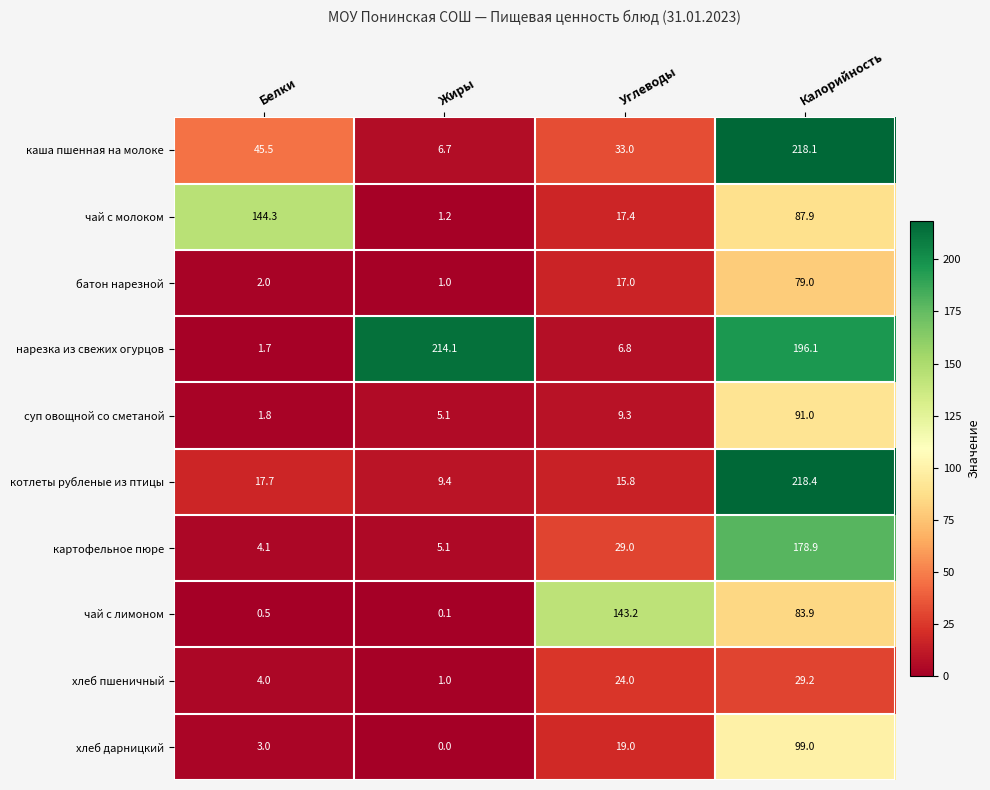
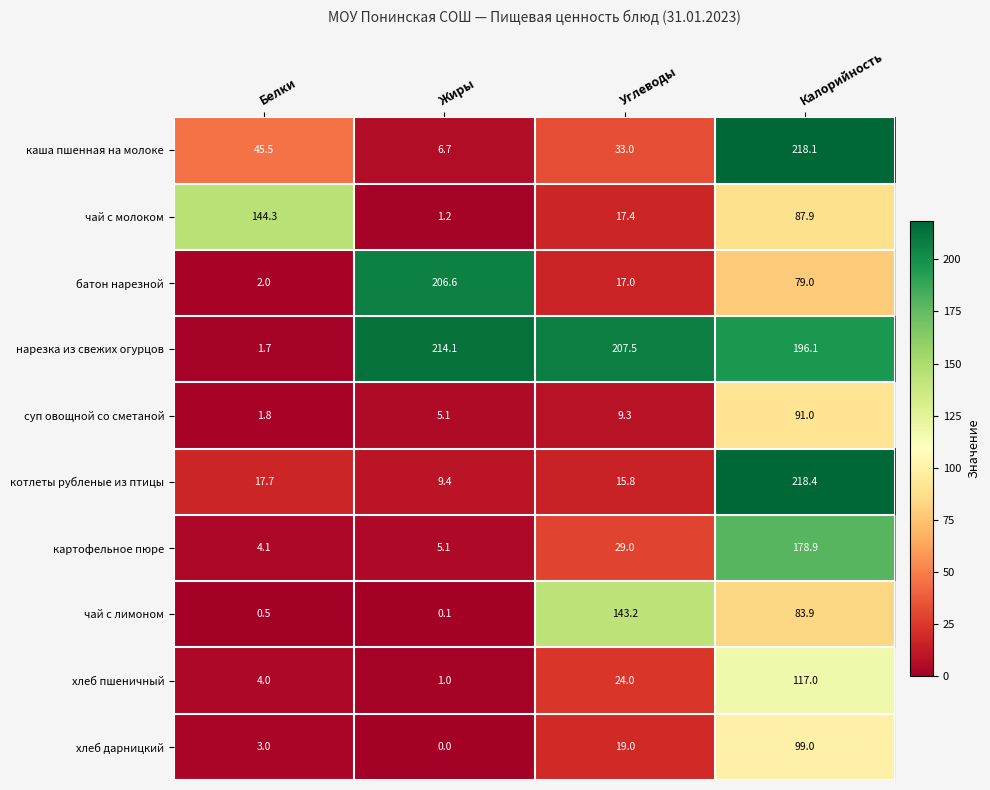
батон нарезной, Жиры: 1.0 -> 206.6
нарезка из свежих огурцов, Углеводы: 6.8 -> 207.5
хлеб пшеничный, Калорийность: 29.2 -> 117.0
